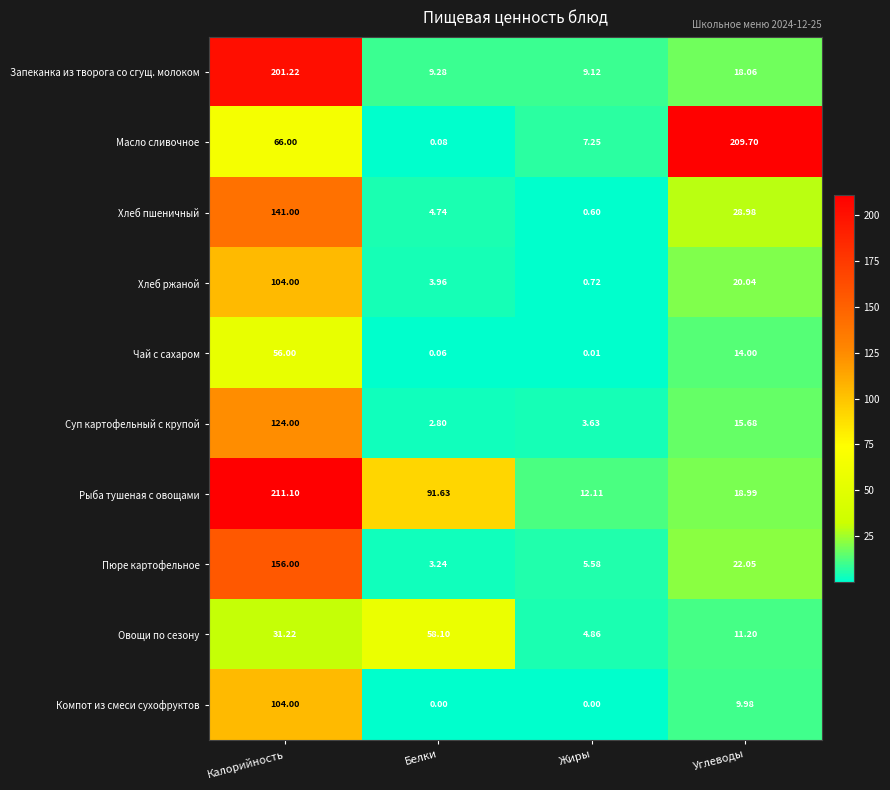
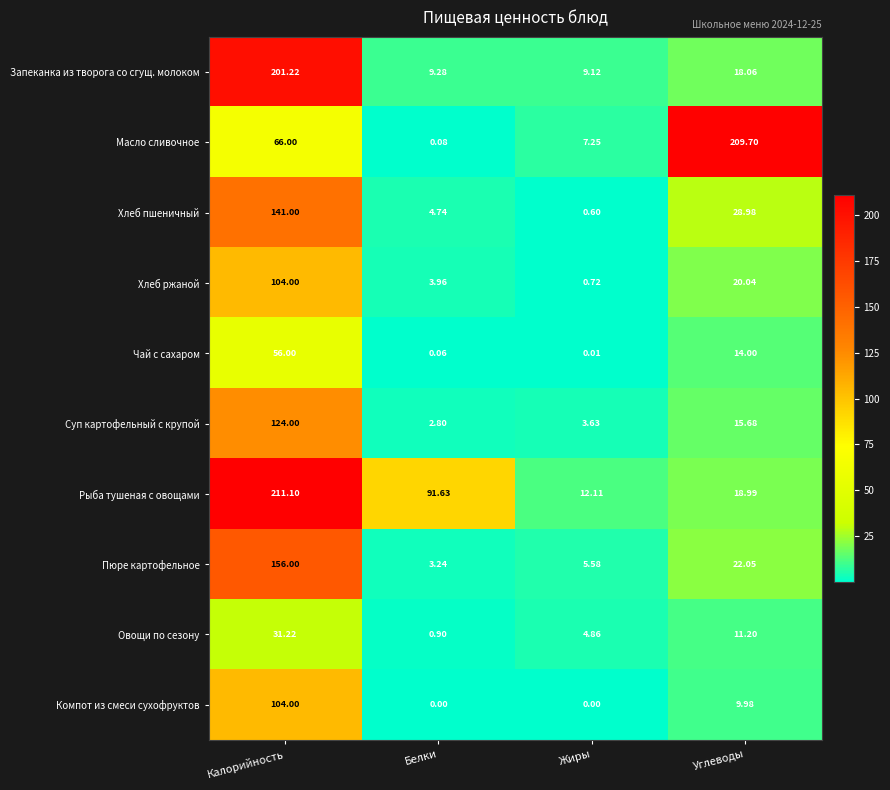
Овощи по сезону, Белки: 58.10 -> 0.90
